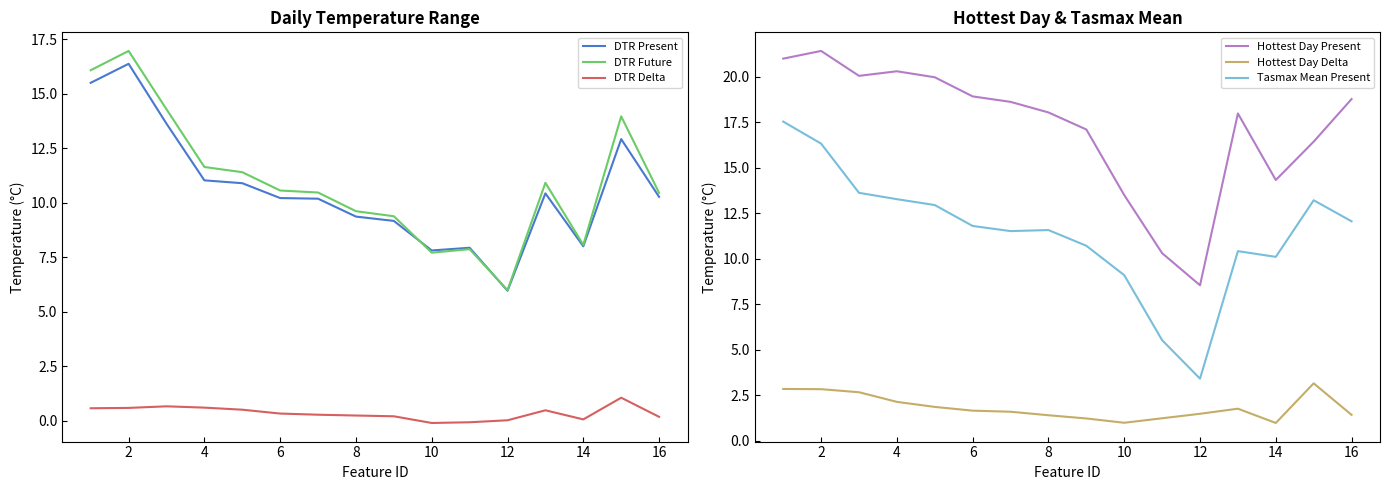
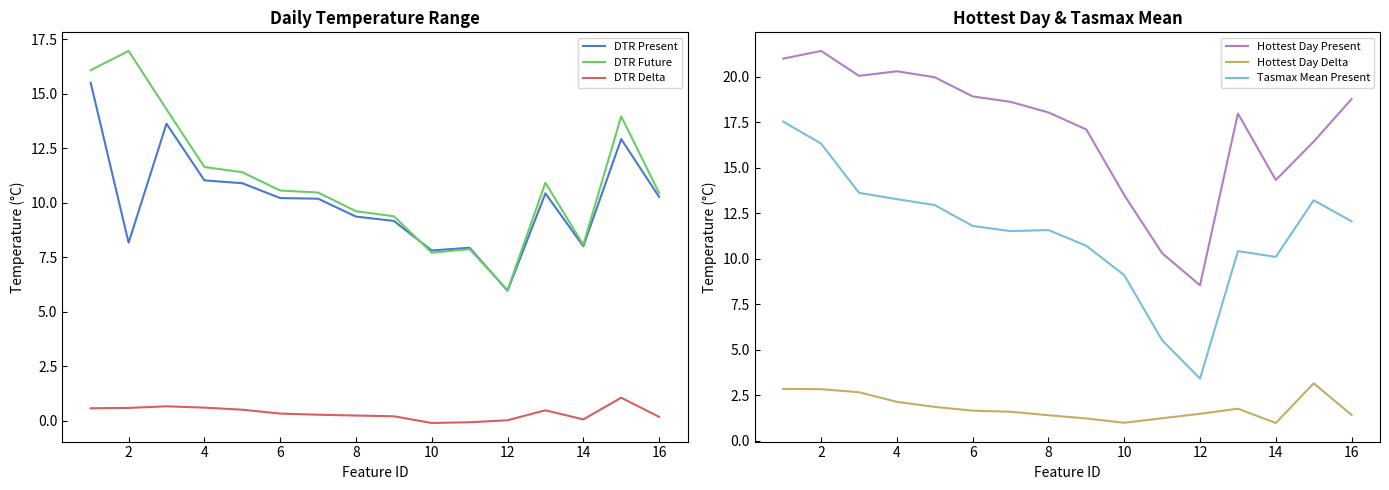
Daily Temperature Range, DTR Present, 2: 16.4 -> 8.2
